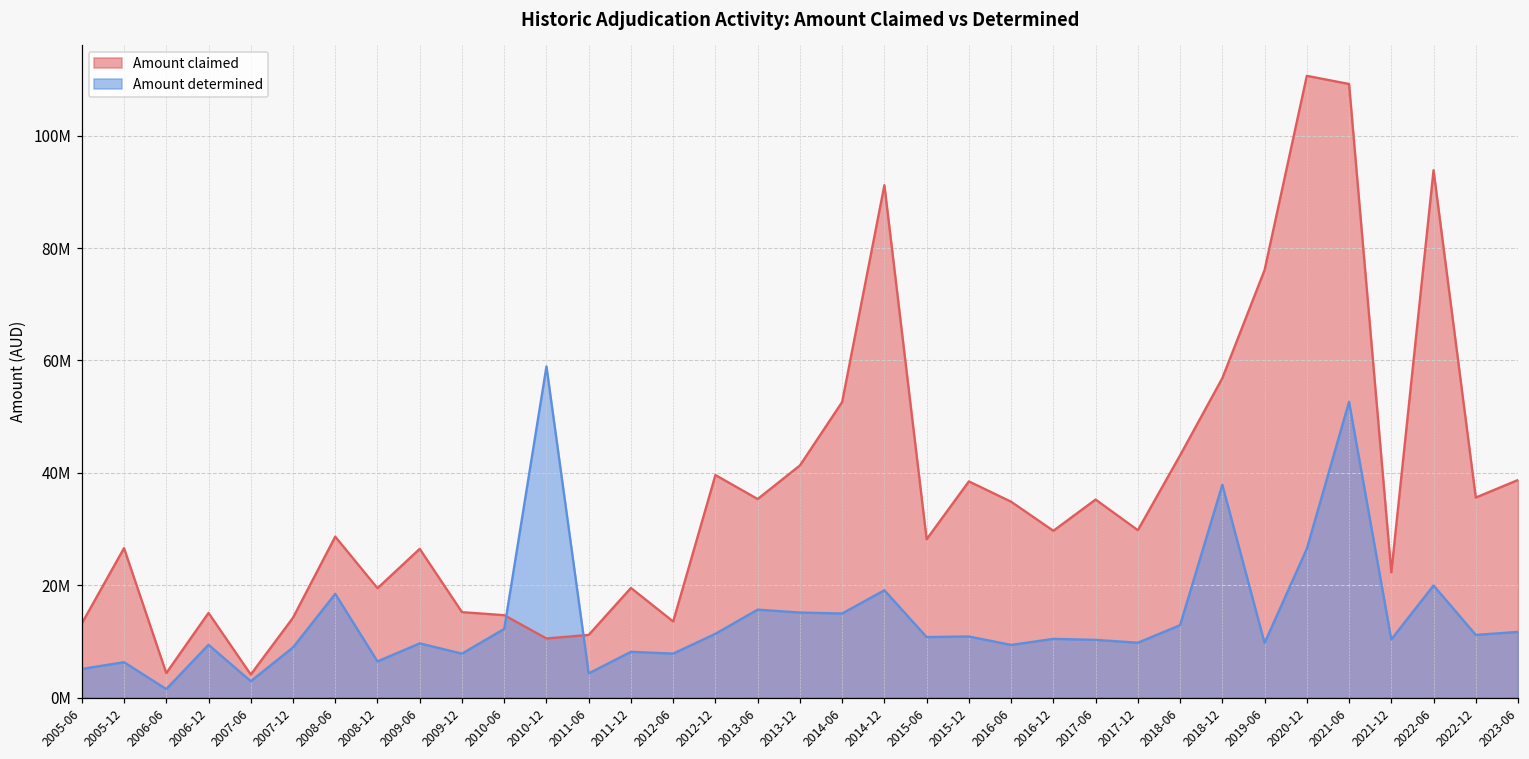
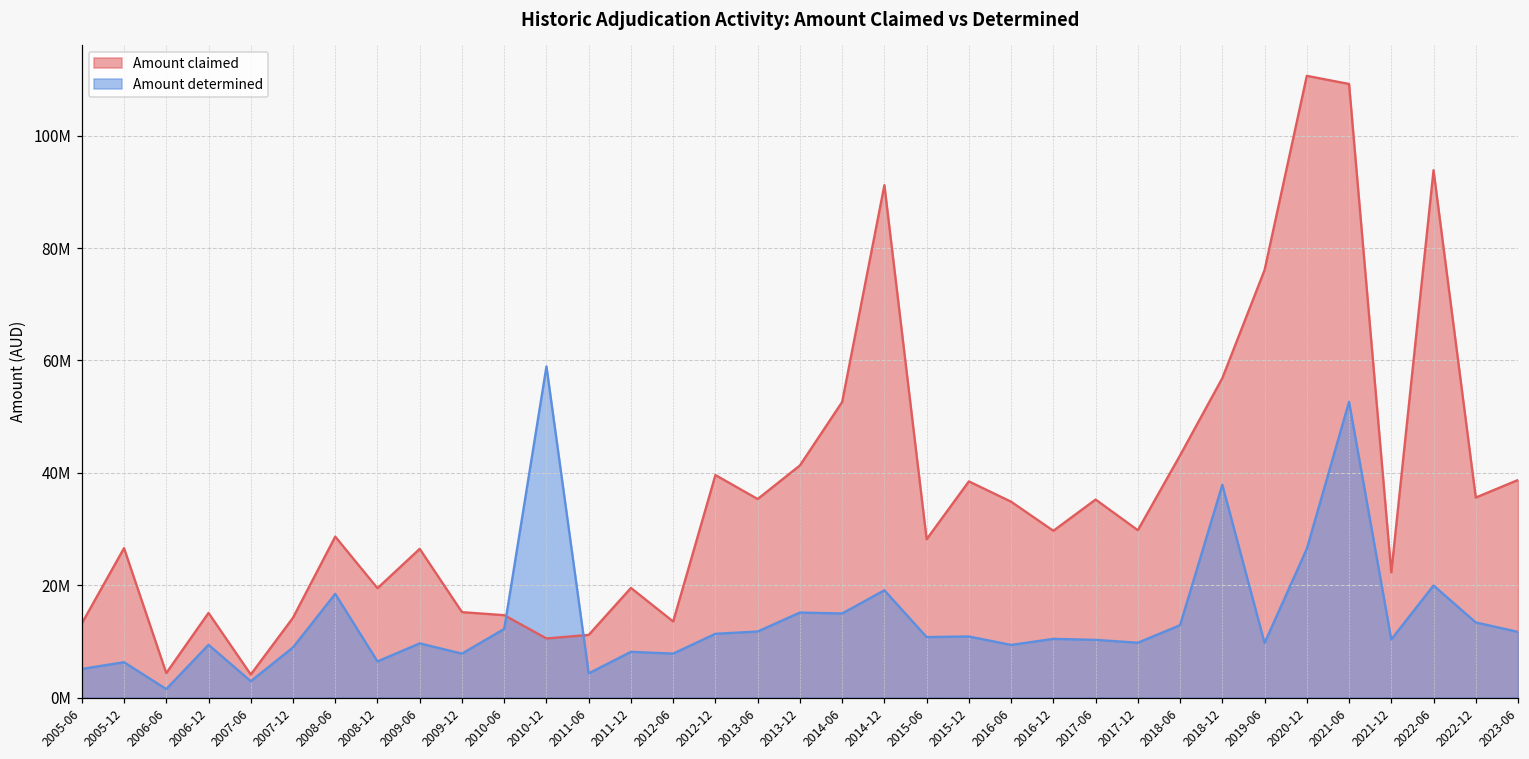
Amount determined, 2013-06: 16000000 -> 12000000
Amount determined, 2022-12: 11000000 -> 13000000
